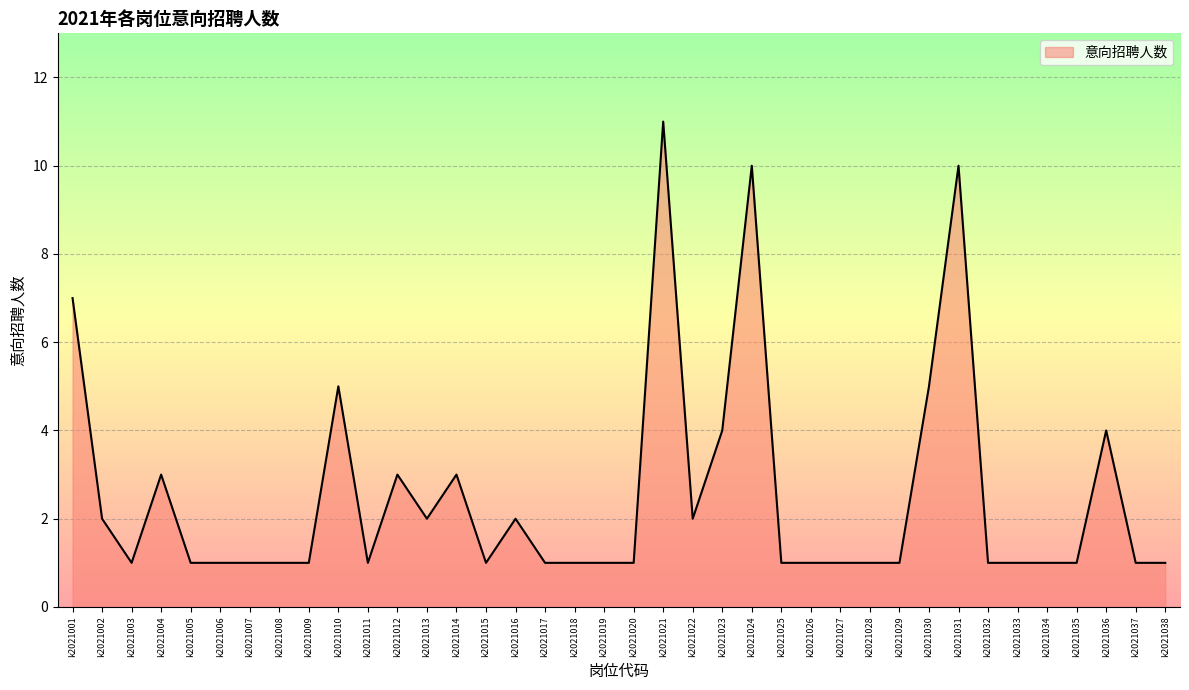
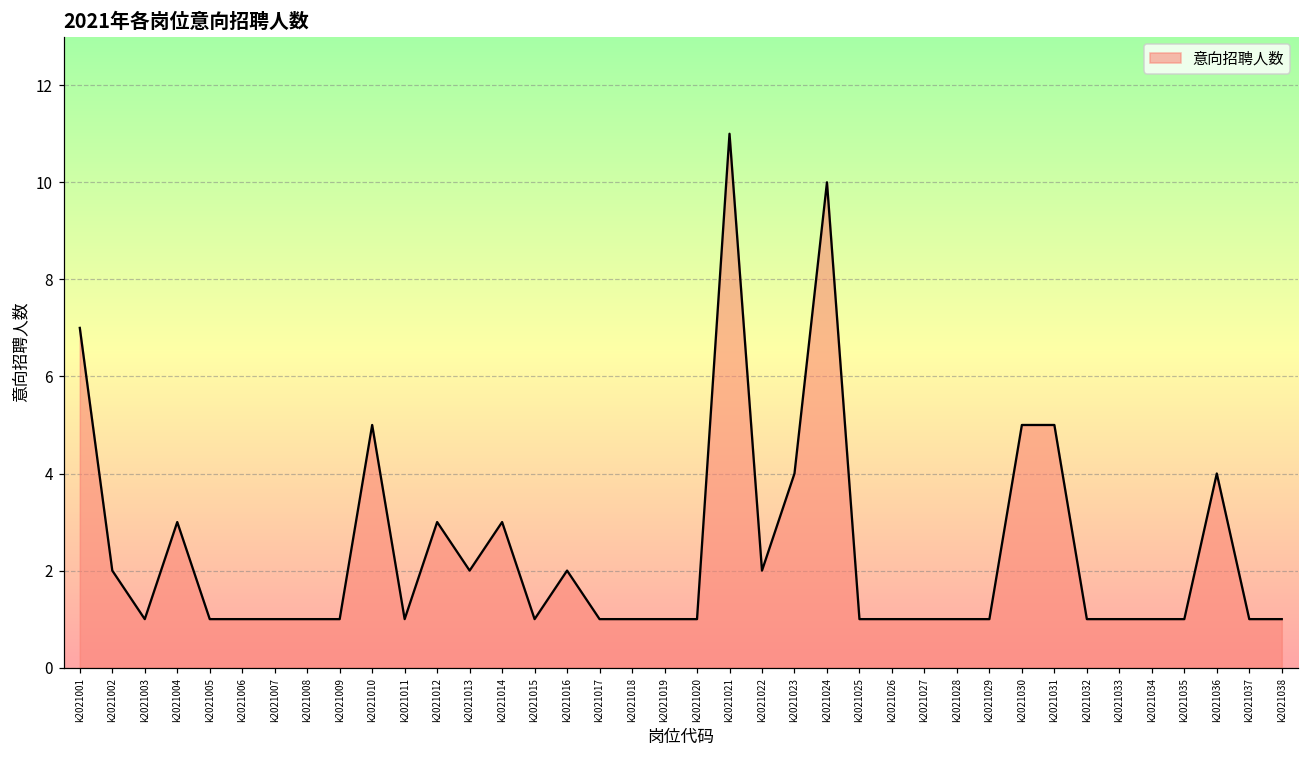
k2021031: 10 -> 5
